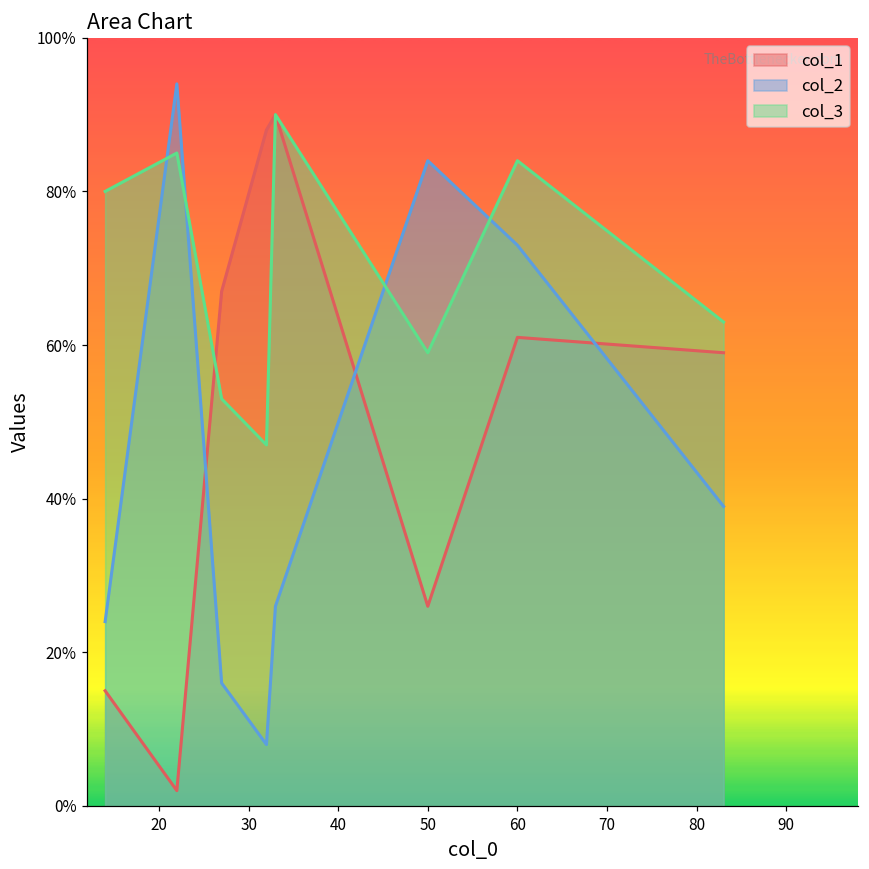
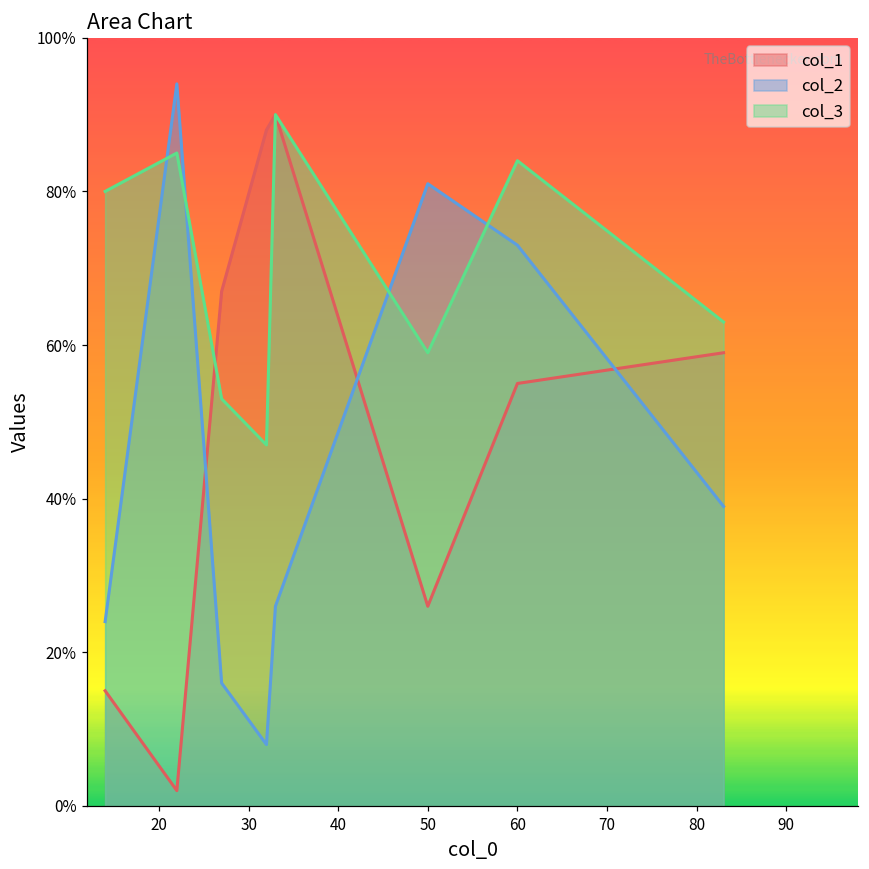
col_2, 50: 84% -> 81%
col_1, 60: 61% -> 55%
